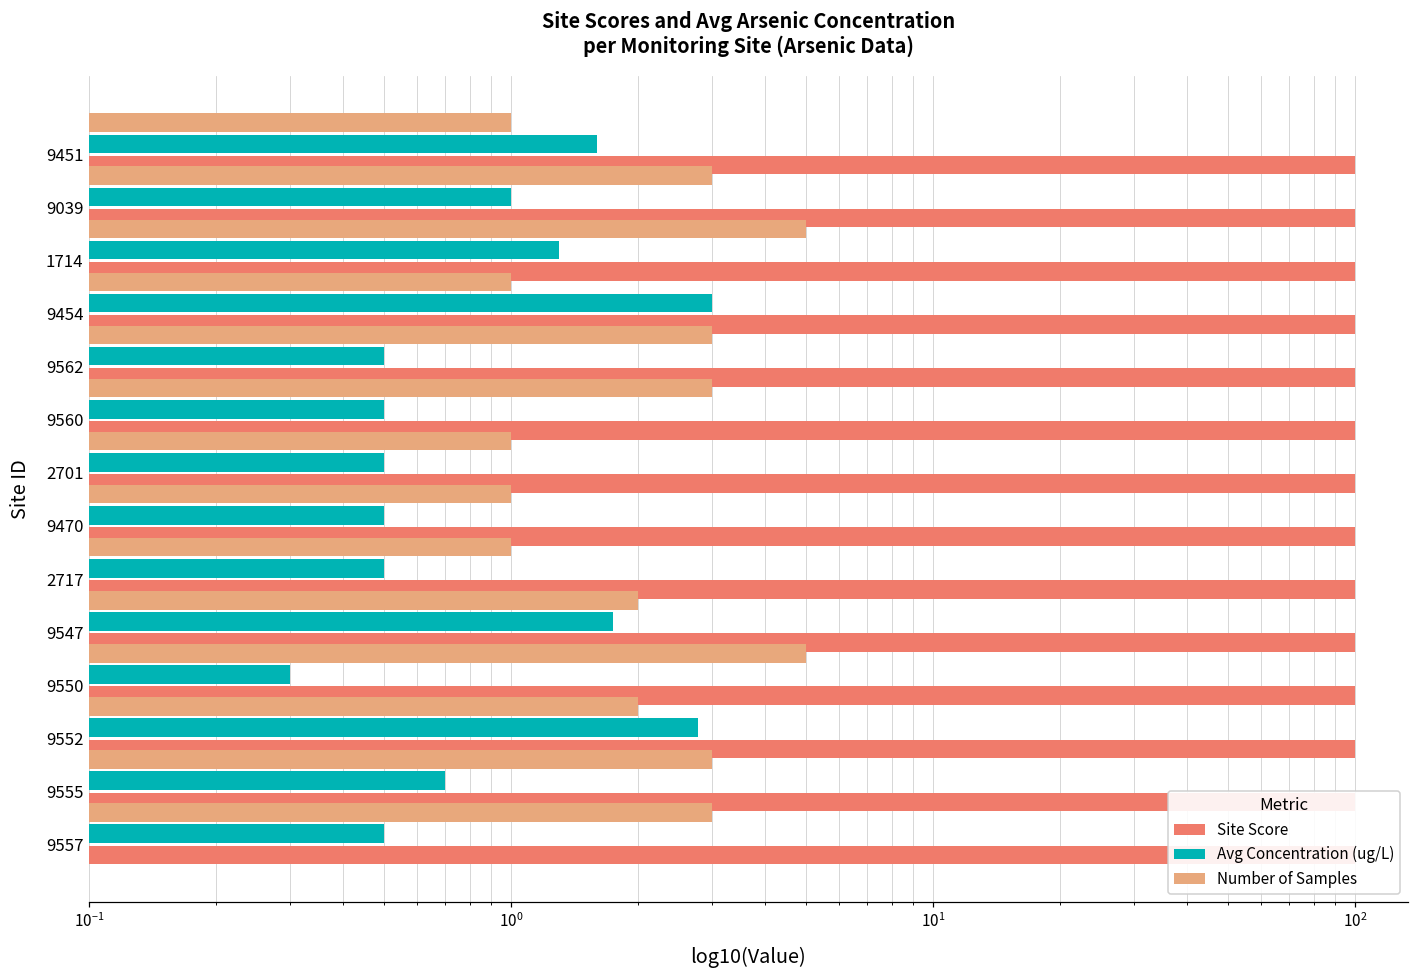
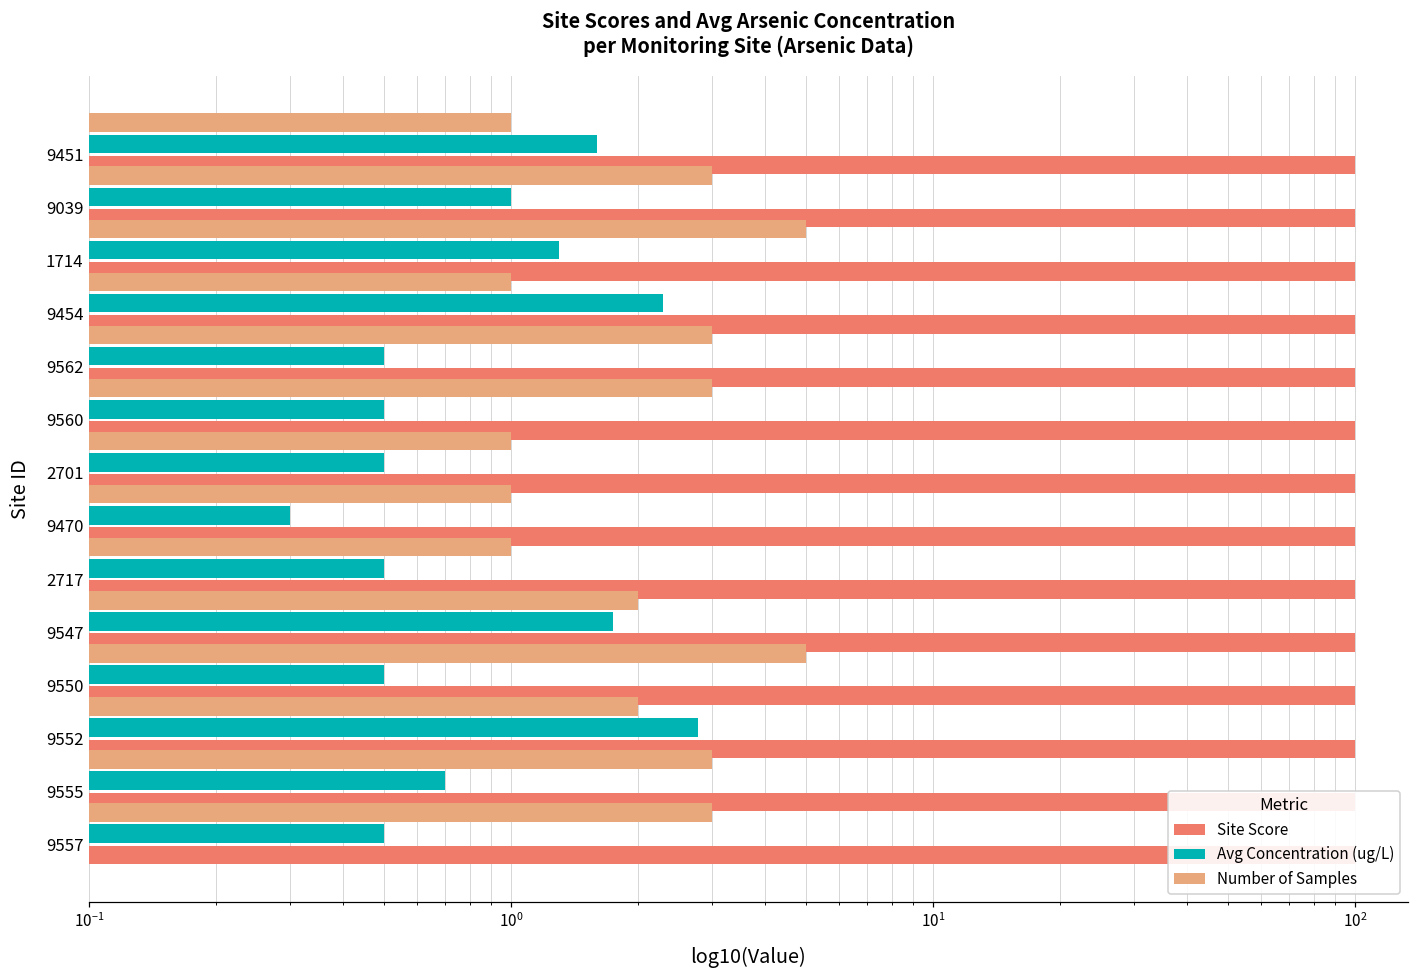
Avg Concentration (ug/L), 9454: 3.0 -> 2.3
Avg Concentration (ug/L), 9470: 0.5 -> 0.3
Avg Concentration (ug/L), 9550: 0.3 -> 0.5
